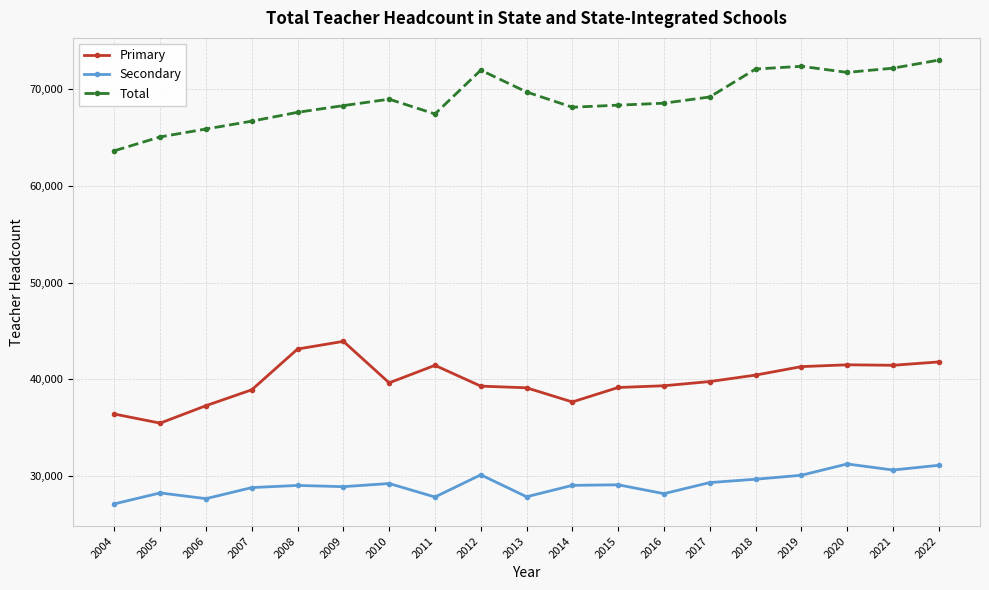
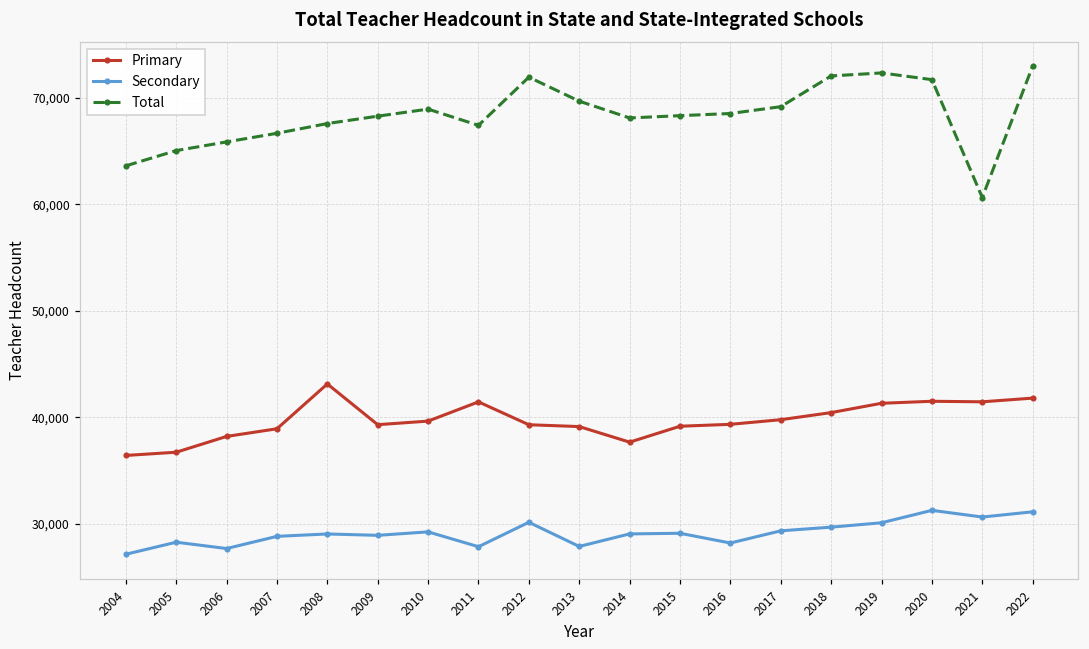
Primary, 2005: 35,000 -> 37,000
Primary, 2006: 37,000 -> 38,000
Primary, 2009: 44,000 -> 39,000
Total, 2021: 72,000 -> 61,000
